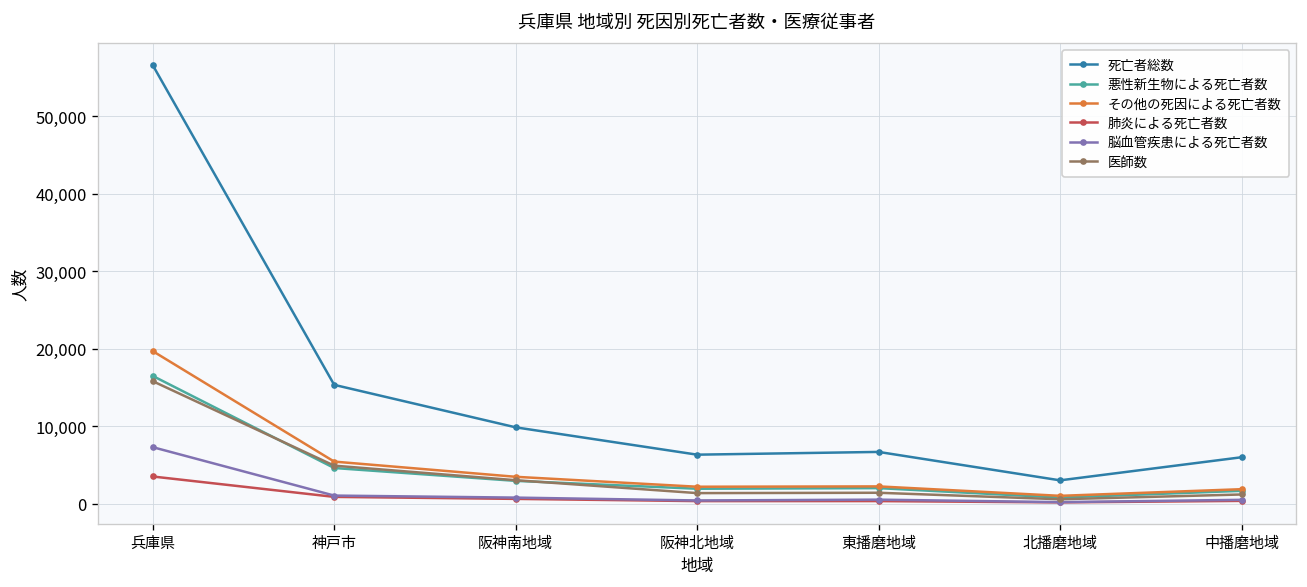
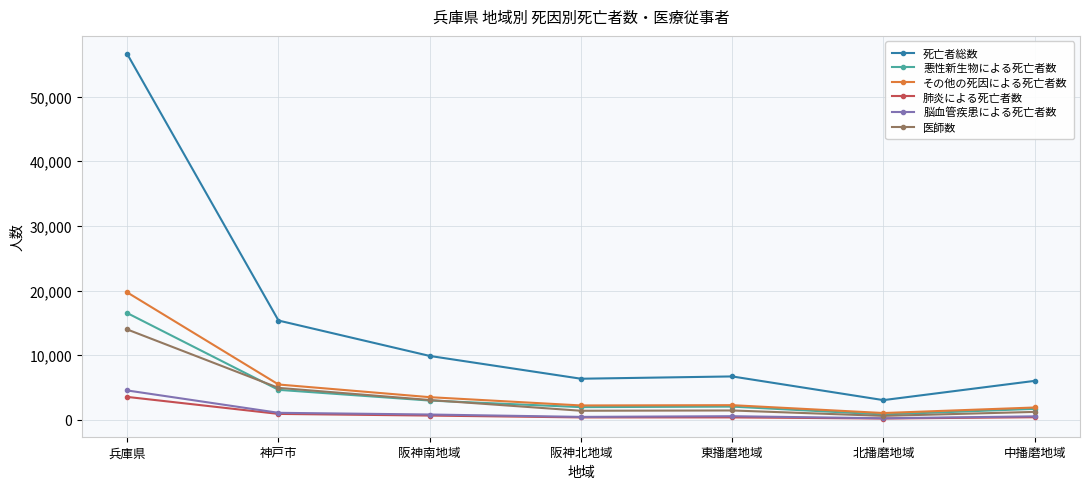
脳血管疾患による死亡者数, 兵庫県: 7,000 -> 5,000
医師数, 兵庫県: 16,000 -> 14,000
